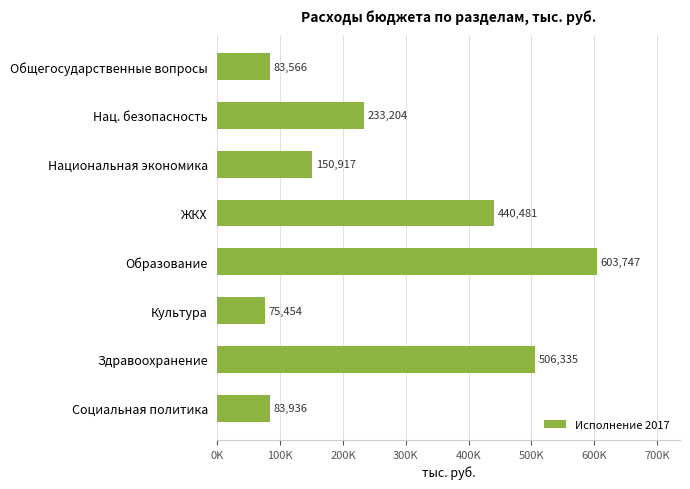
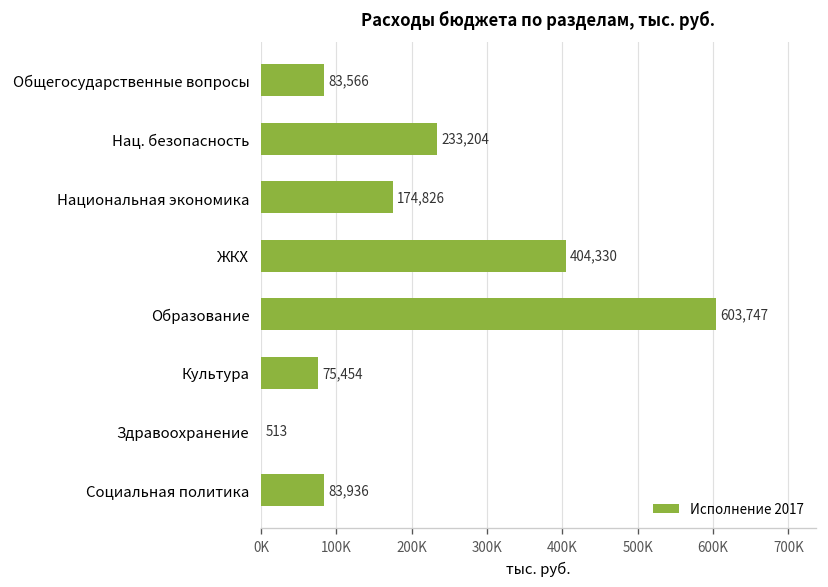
Национальная экономика: 150,917 -> 174,826
ЖКХ: 440,481 -> 404,330
Здравоохранение: 506,335 -> 513
